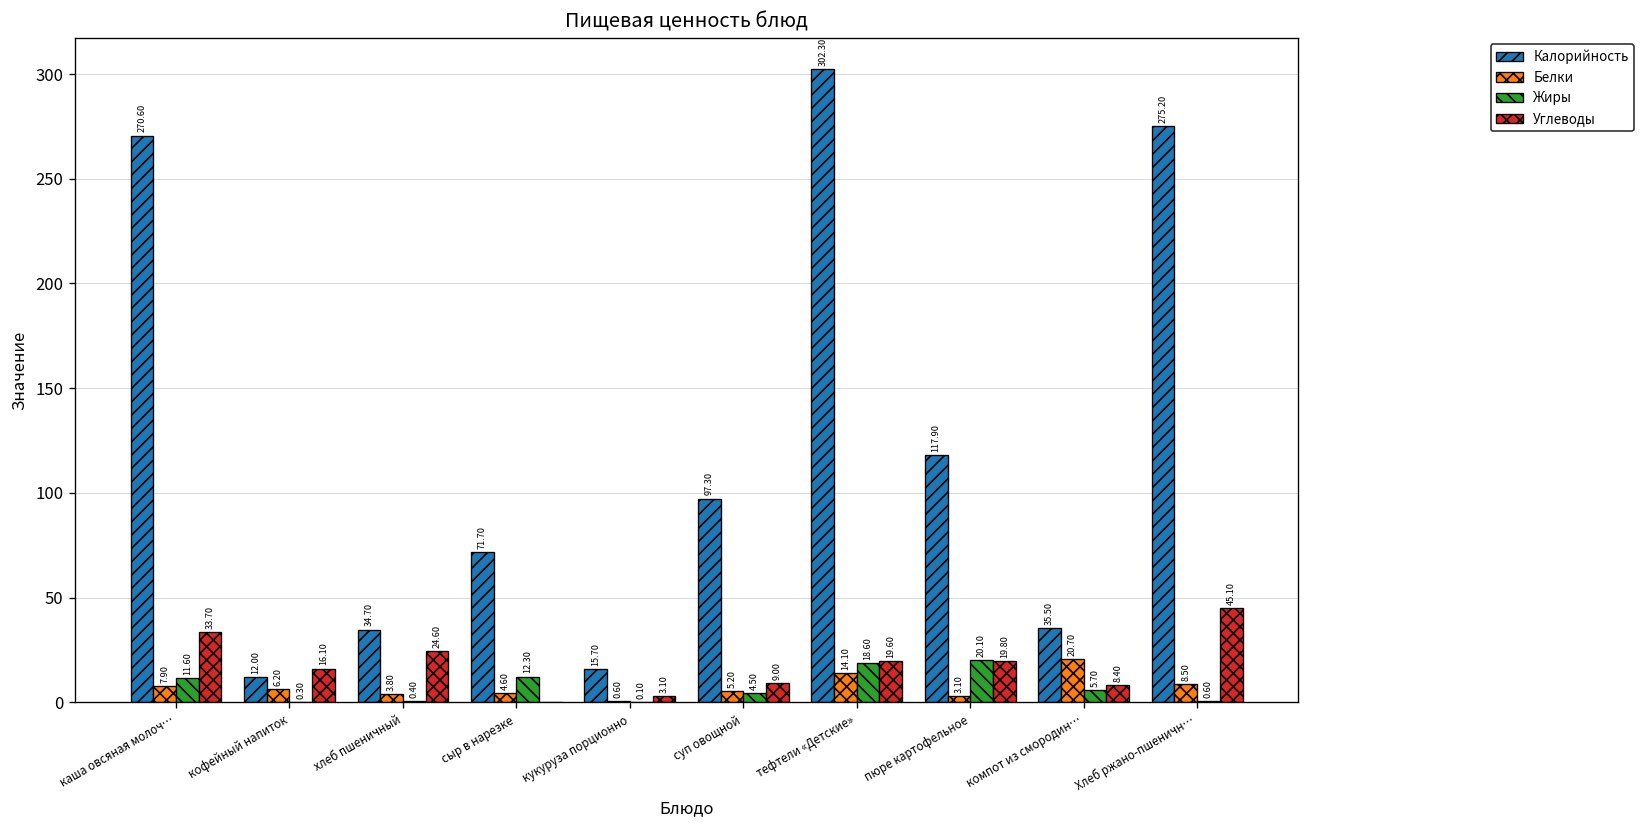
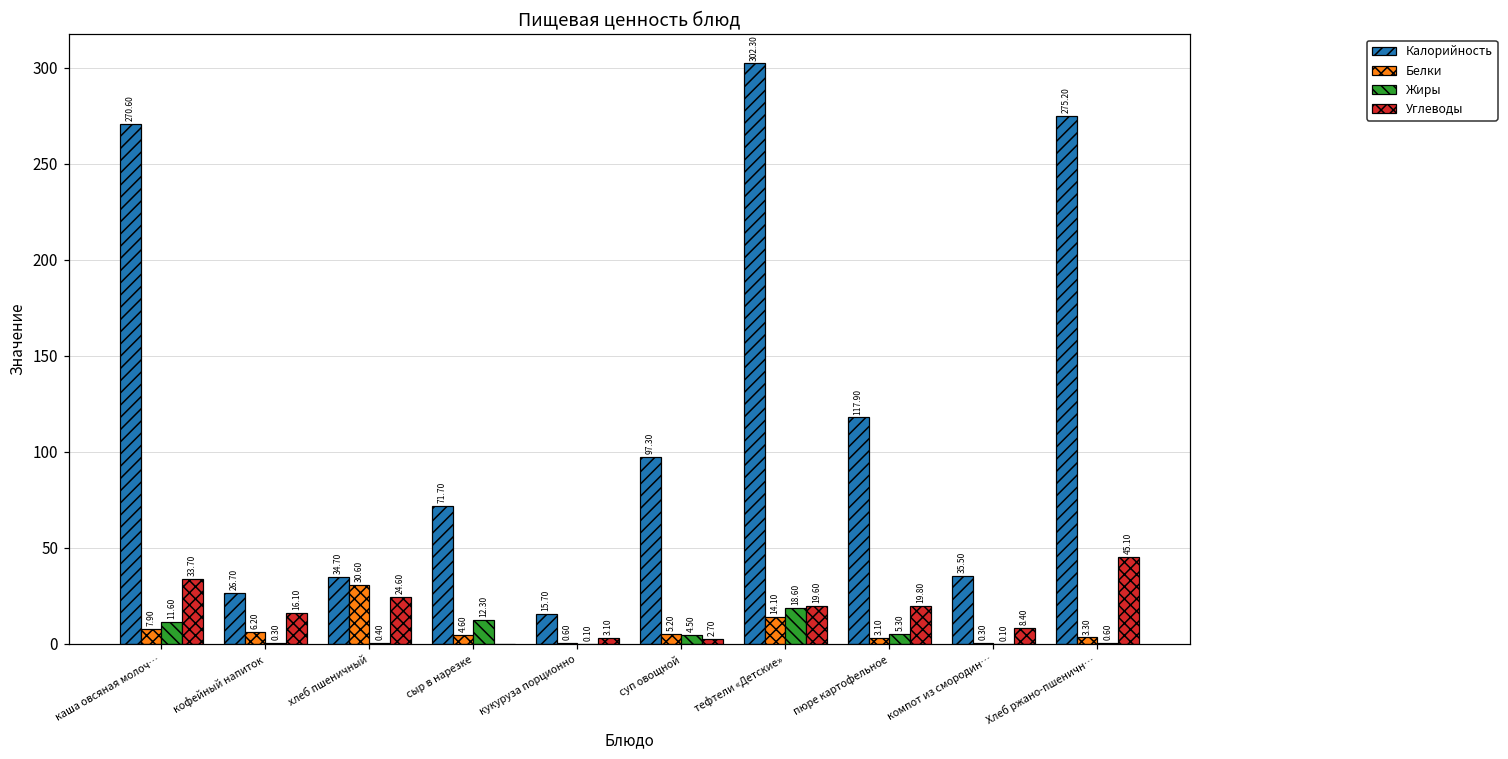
Калорийность, кофейный напиток: 12.00 -> 26.70
Белки, хлеб пшеничный: 3.80 -> 30.60
Углеводы, суп овощной: 9.00 -> 2.70
Жиры, пюре картофельное: 20.10 -> 5.30
Белки, компот из смородин…: 20.70 -> 0.30
Жиры, компот из смородин…: 5.70 -> 0.10
Белки, Хлеб ржано-пшеничн…: 8.50 -> 3.30
